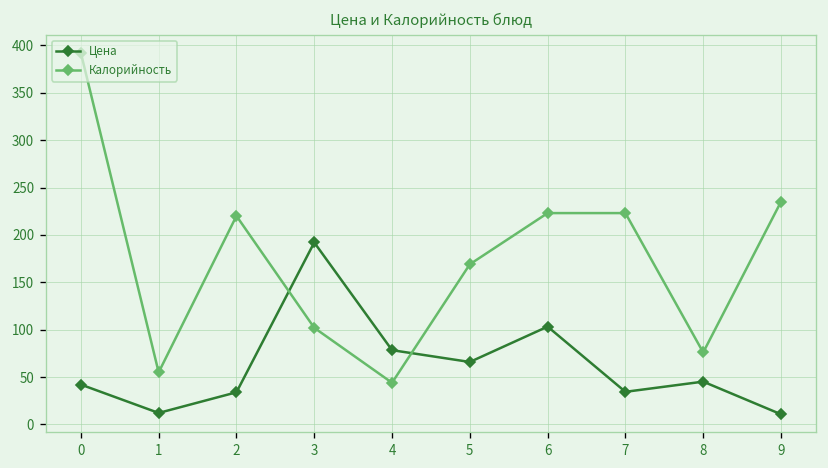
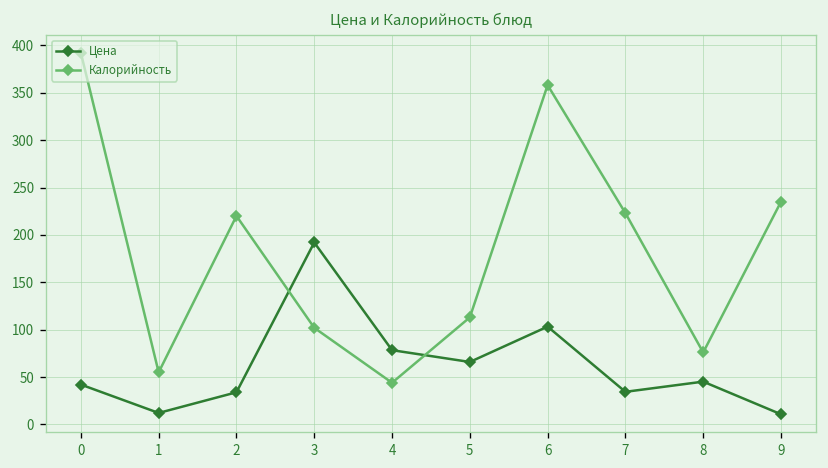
Калорийность, 5: 170 -> 110
Калорийность, 6: 220 -> 360
